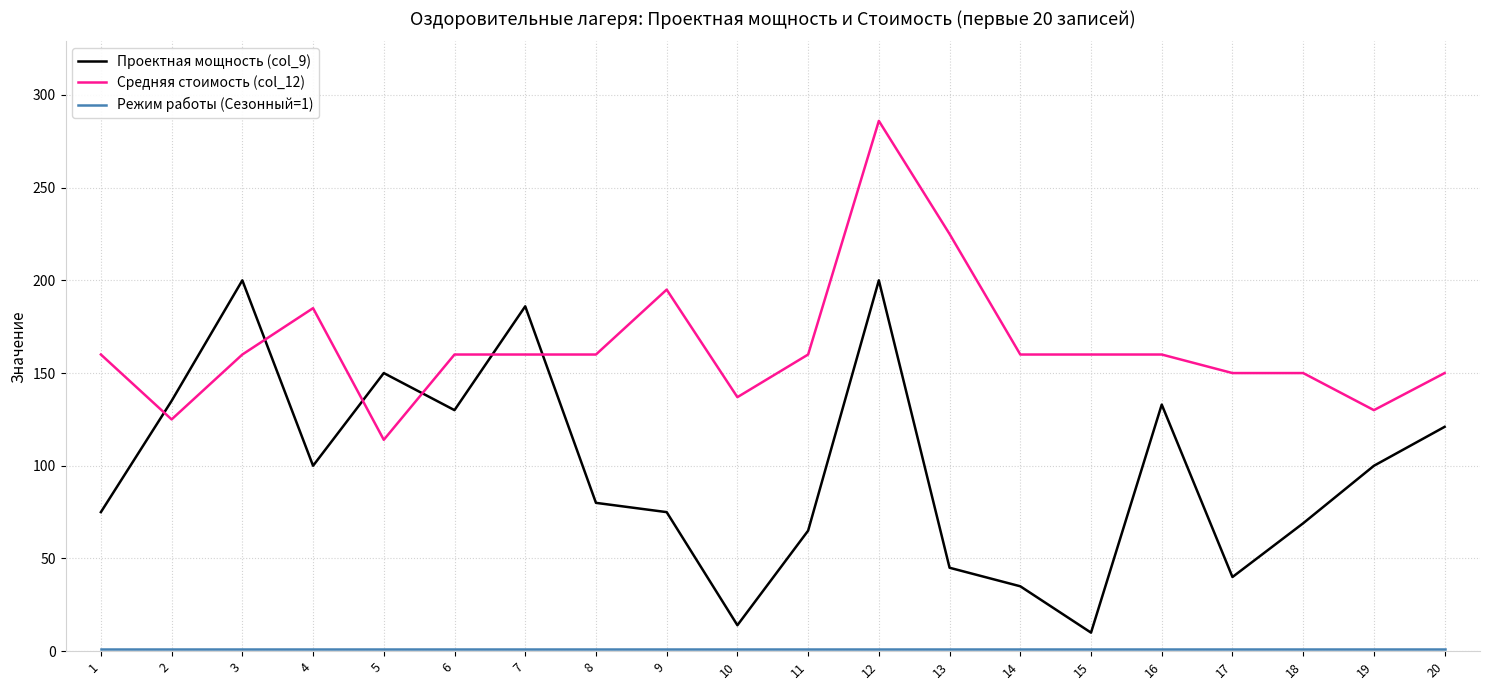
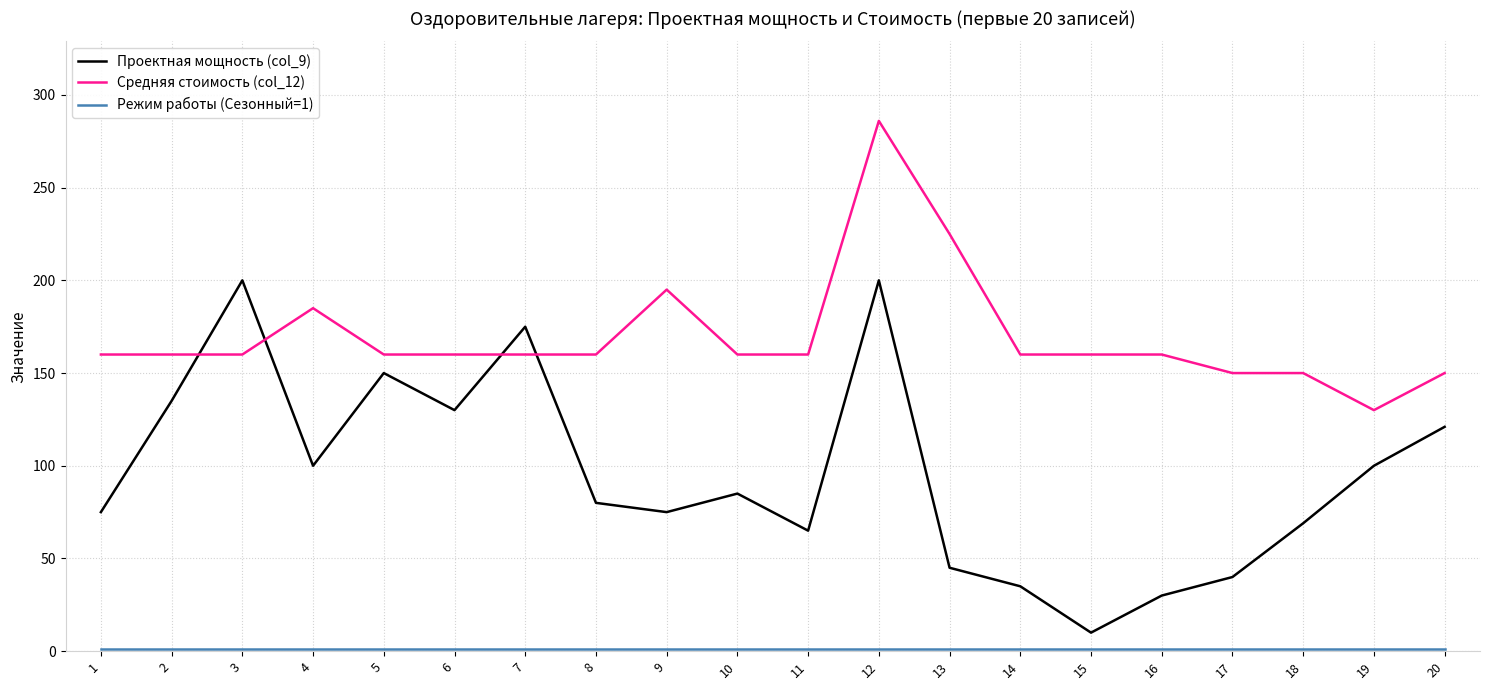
Средняя стоимость (col_12), 2: 125 -> 160
Средняя стоимость (col_12), 5: 114 -> 160
Проектная мощность (col_9), 7: 186 -> 175
Проектная мощность (col_9), 10: 14 -> 85
Средняя стоимость (col_12), 10: 137 -> 160
Проектная мощность (col_9), 16: 133 -> 30
